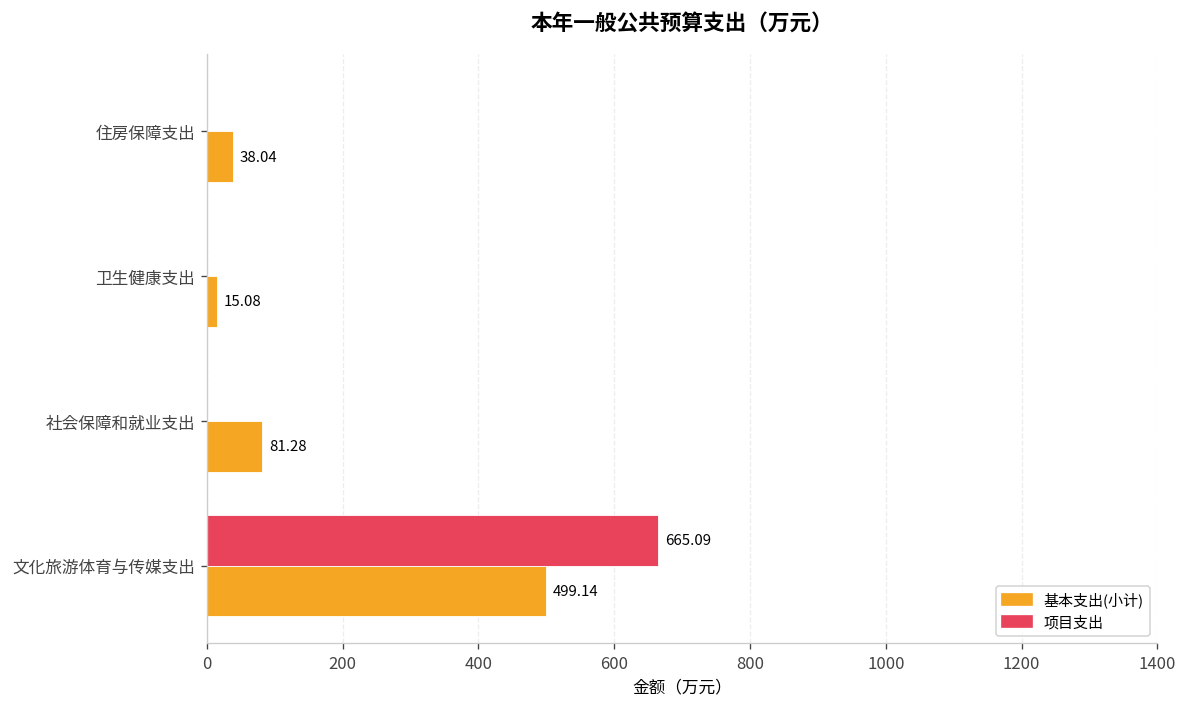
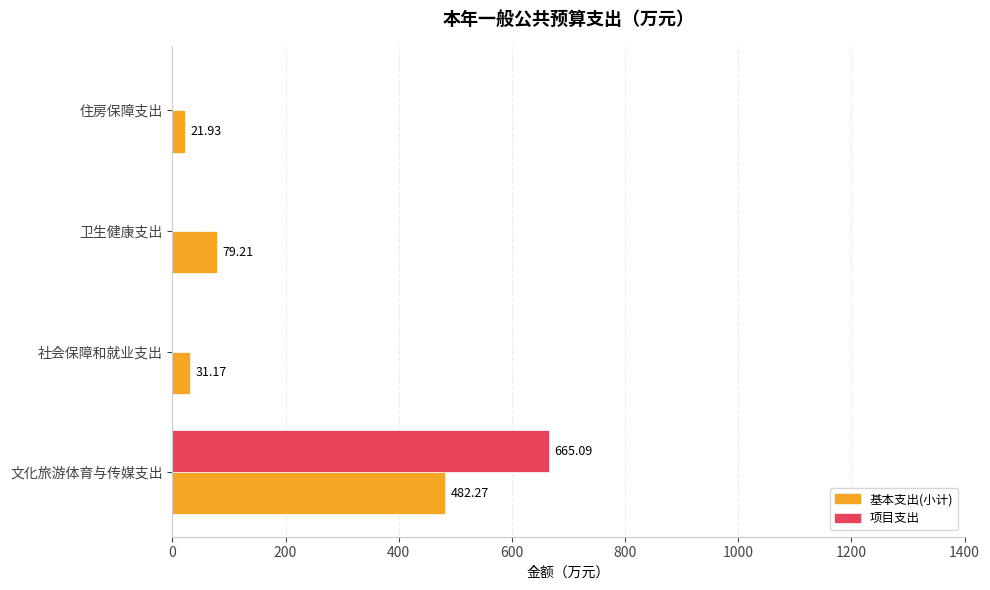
基本支出(小计), 住房保障支出: 38.04 -> 21.93
基本支出(小计), 卫生健康支出: 15.08 -> 79.21
基本支出(小计), 社会保障和就业支出: 81.28 -> 31.17
基本支出(小计), 文化旅游体育与传媒支出: 499.14 -> 482.27
